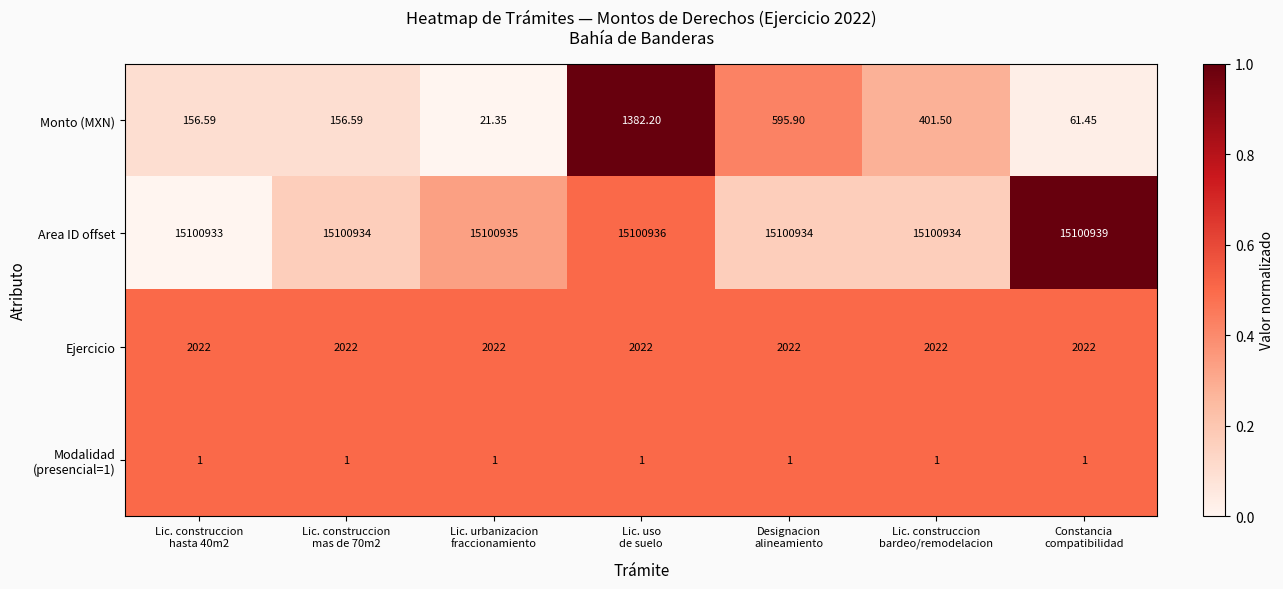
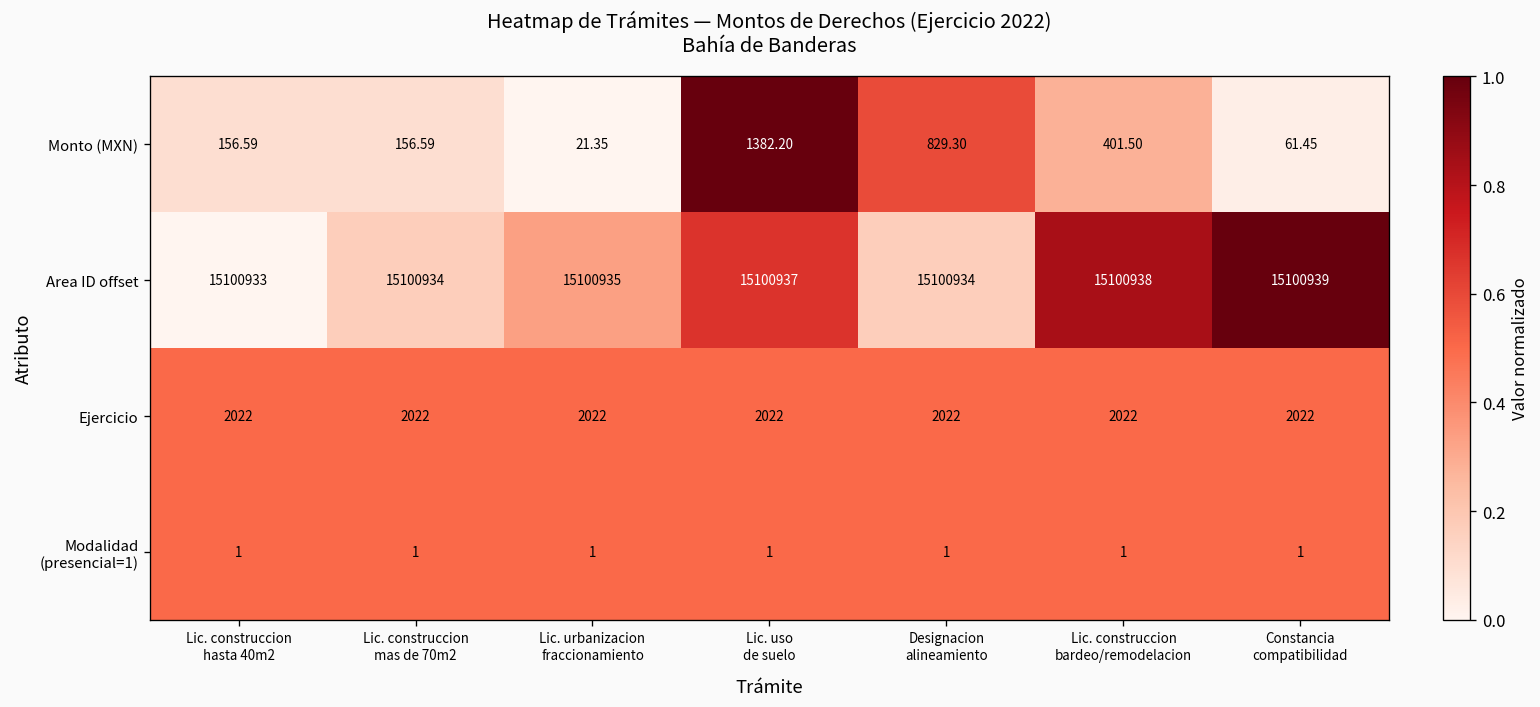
Monto (MXN), Designacion alineamiento: 595.90 -> 829.30
Area ID offset, Lic. uso de suelo: 15100936 -> 15100937
Area ID offset, Lic. construccion bardeo/remodelacion: 15100934 -> 15100938
